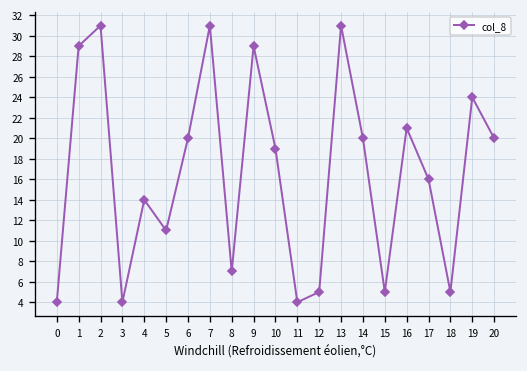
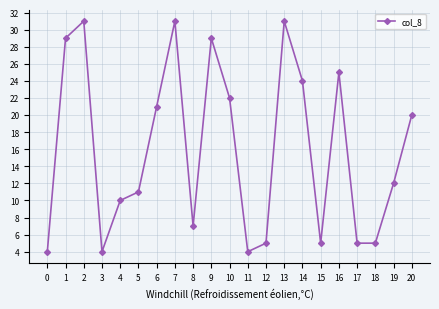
4: 14 -> 10
6: 20 -> 21
10: 19 -> 22
14: 20 -> 24
16: 21 -> 25
17: 16 -> 5
19: 24 -> 12
